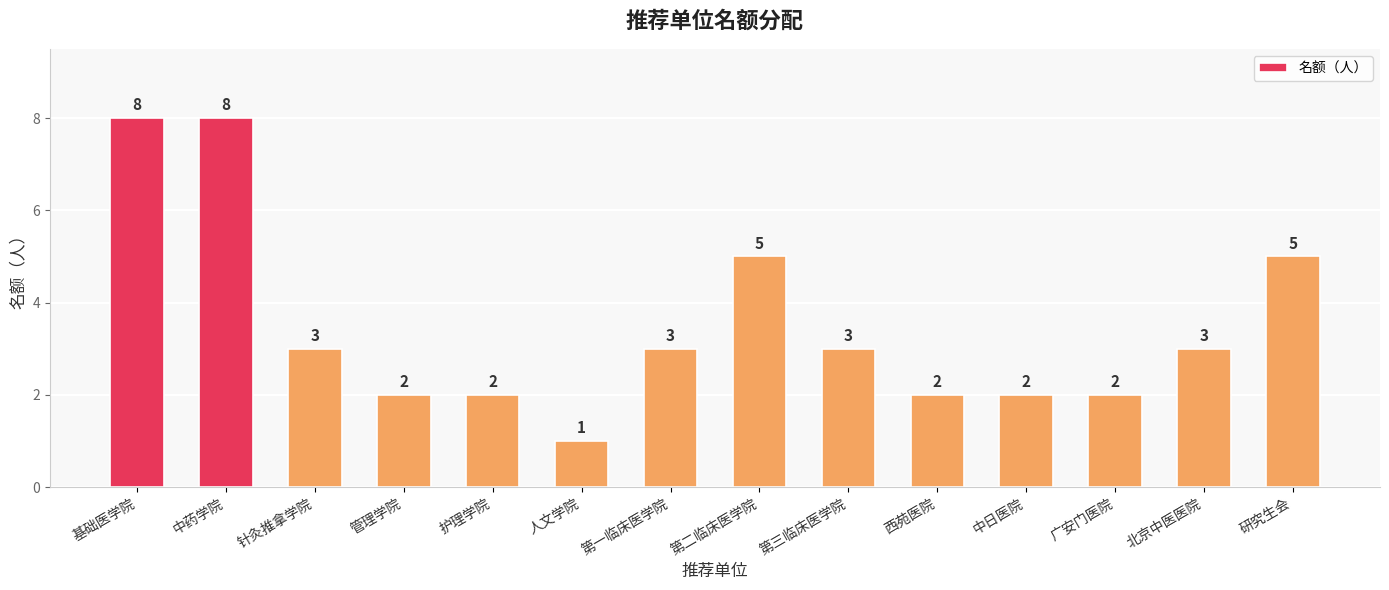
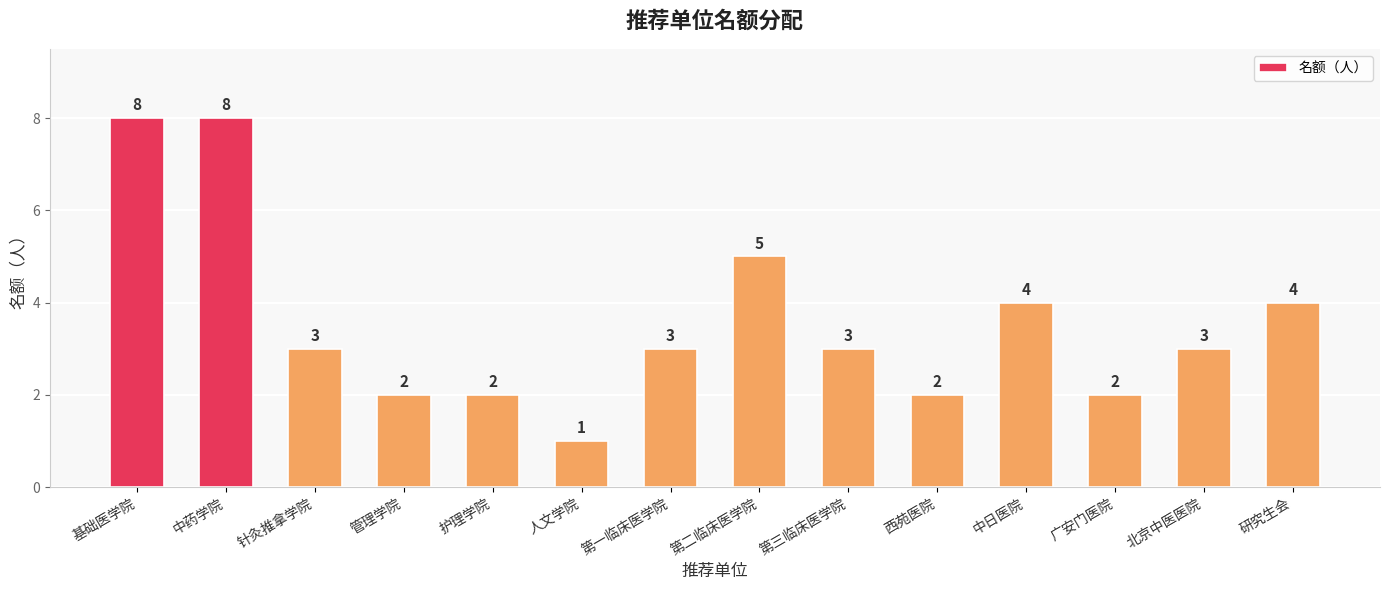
中日医院: 2 -> 4
研究生会: 5 -> 4
